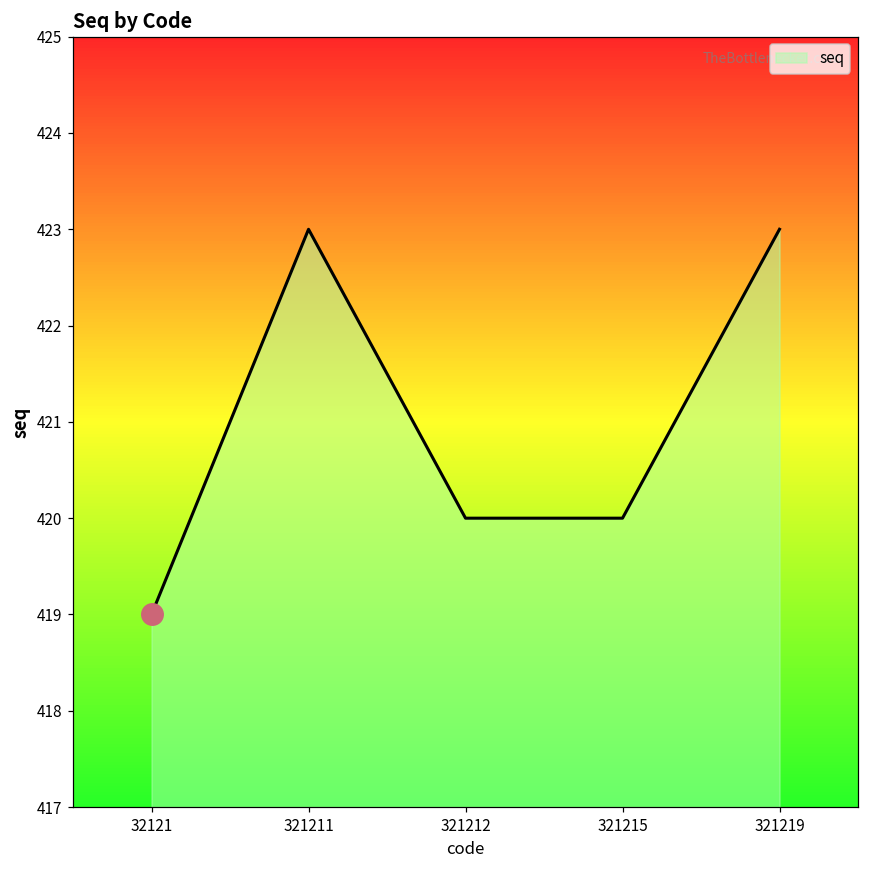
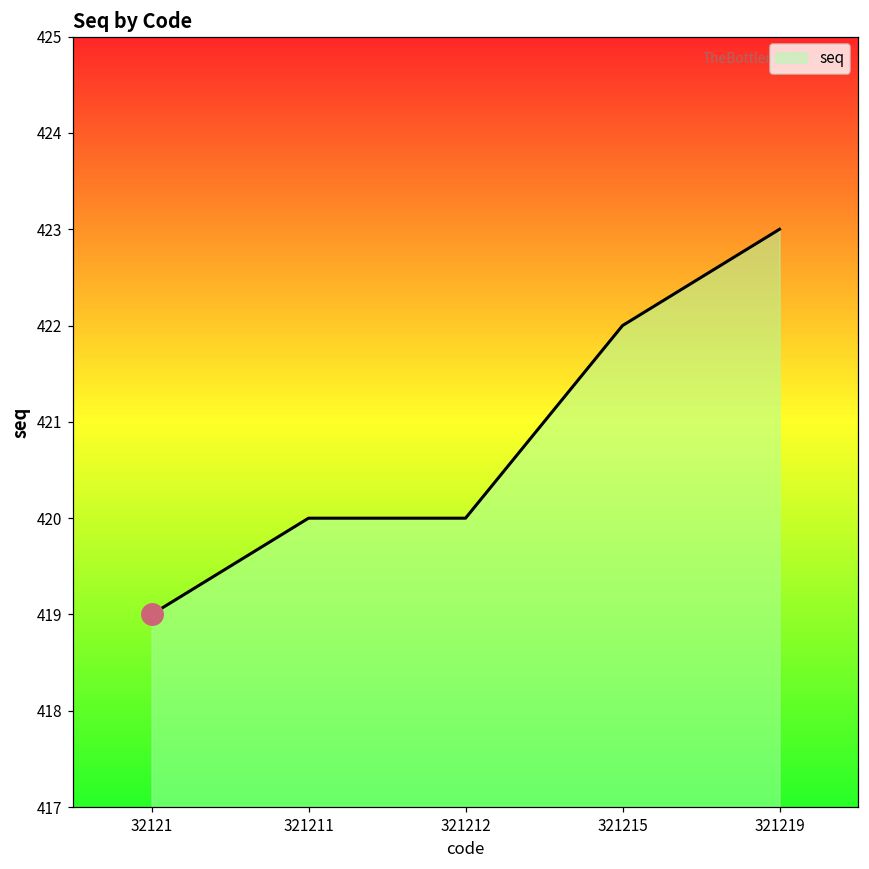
seq, 321211: 423 -> 420
seq, 321215: 420 -> 422
